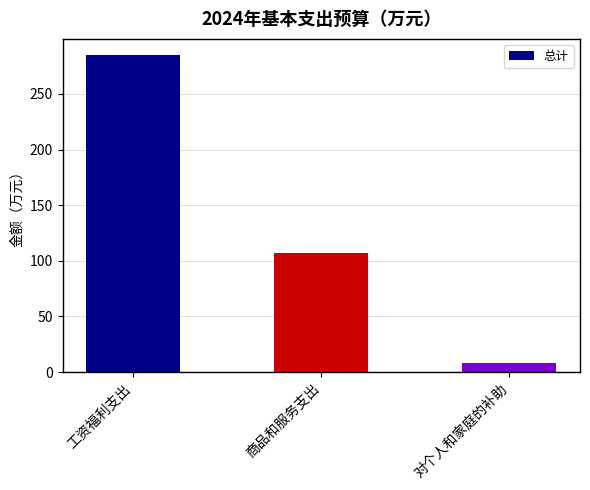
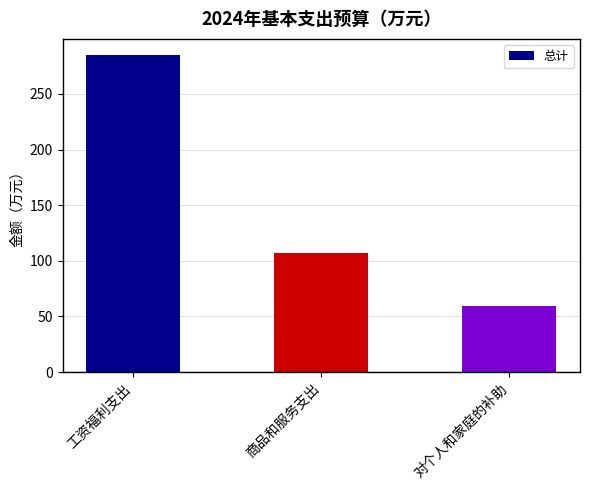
对个人和家庭的补助: 8 -> 60
